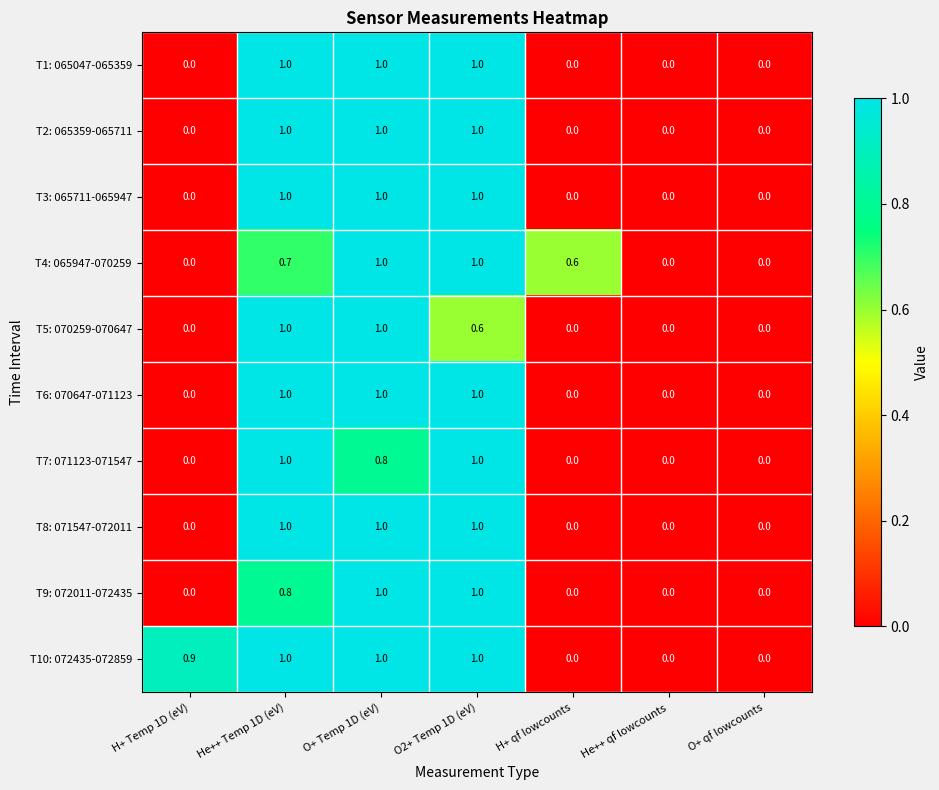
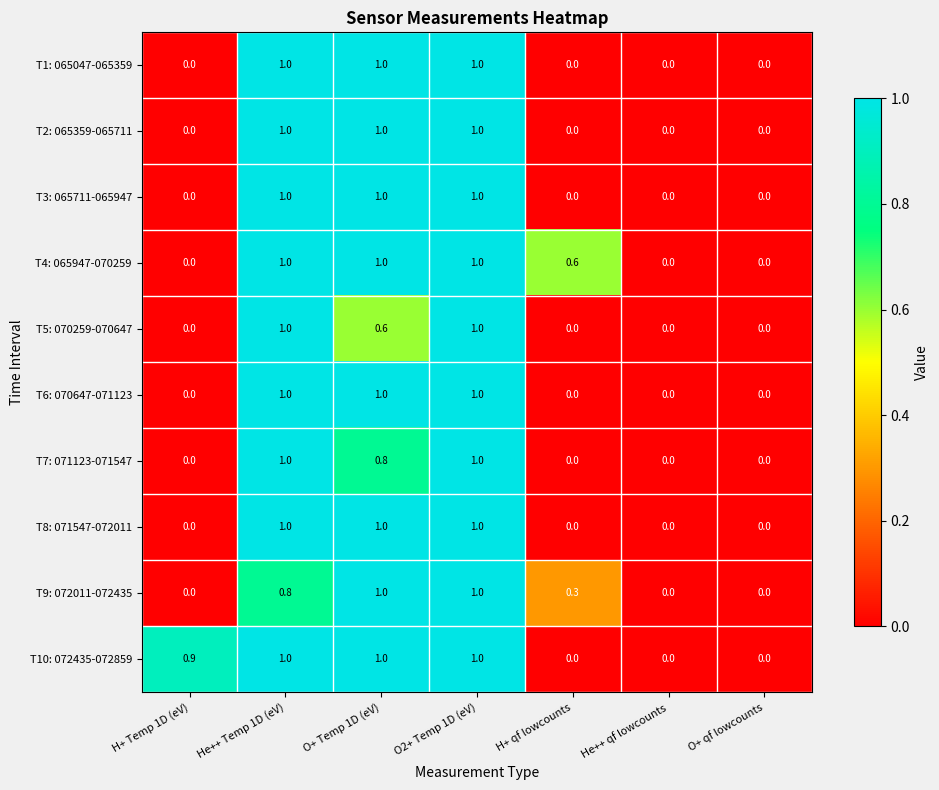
T4: 065947-070259, He++ Temp 1D (eV): 0.7 -> 1.0
T5: 070259-070647, O+ Temp 1D (eV): 1.0 -> 0.6
T5: 070259-070647, O2+ Temp 1D (eV): 0.6 -> 1.0
T9: 072011-072435, H+ qf lowcounts: 0.0 -> 0.3
